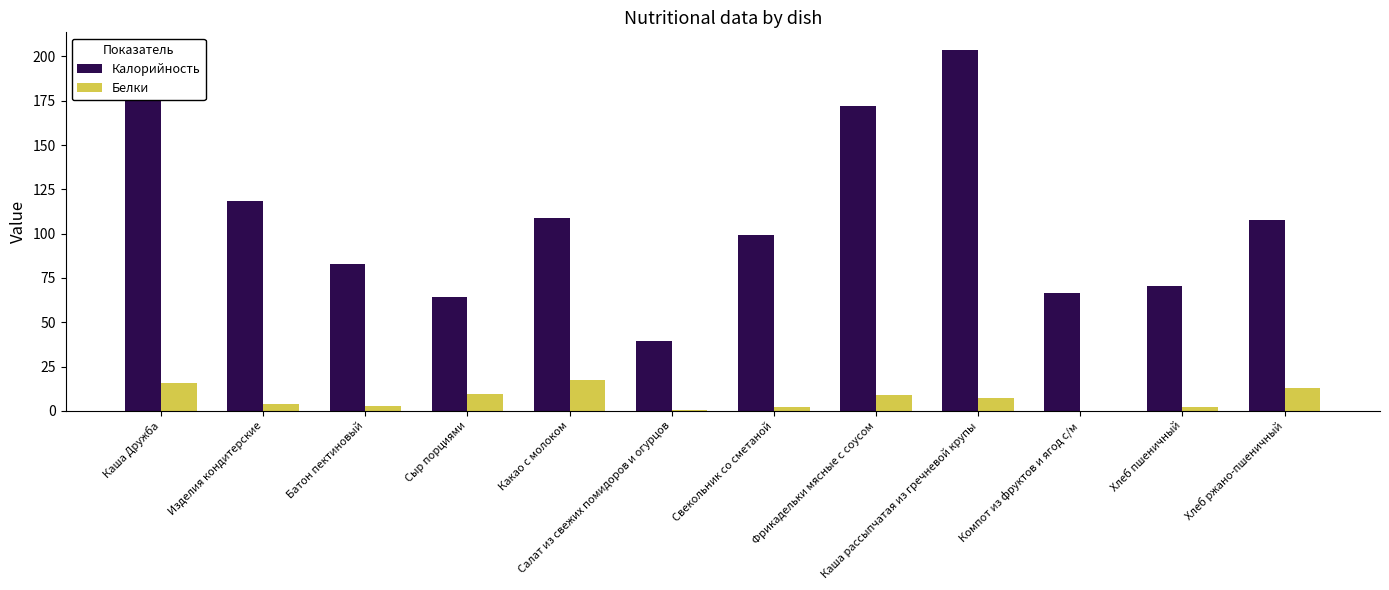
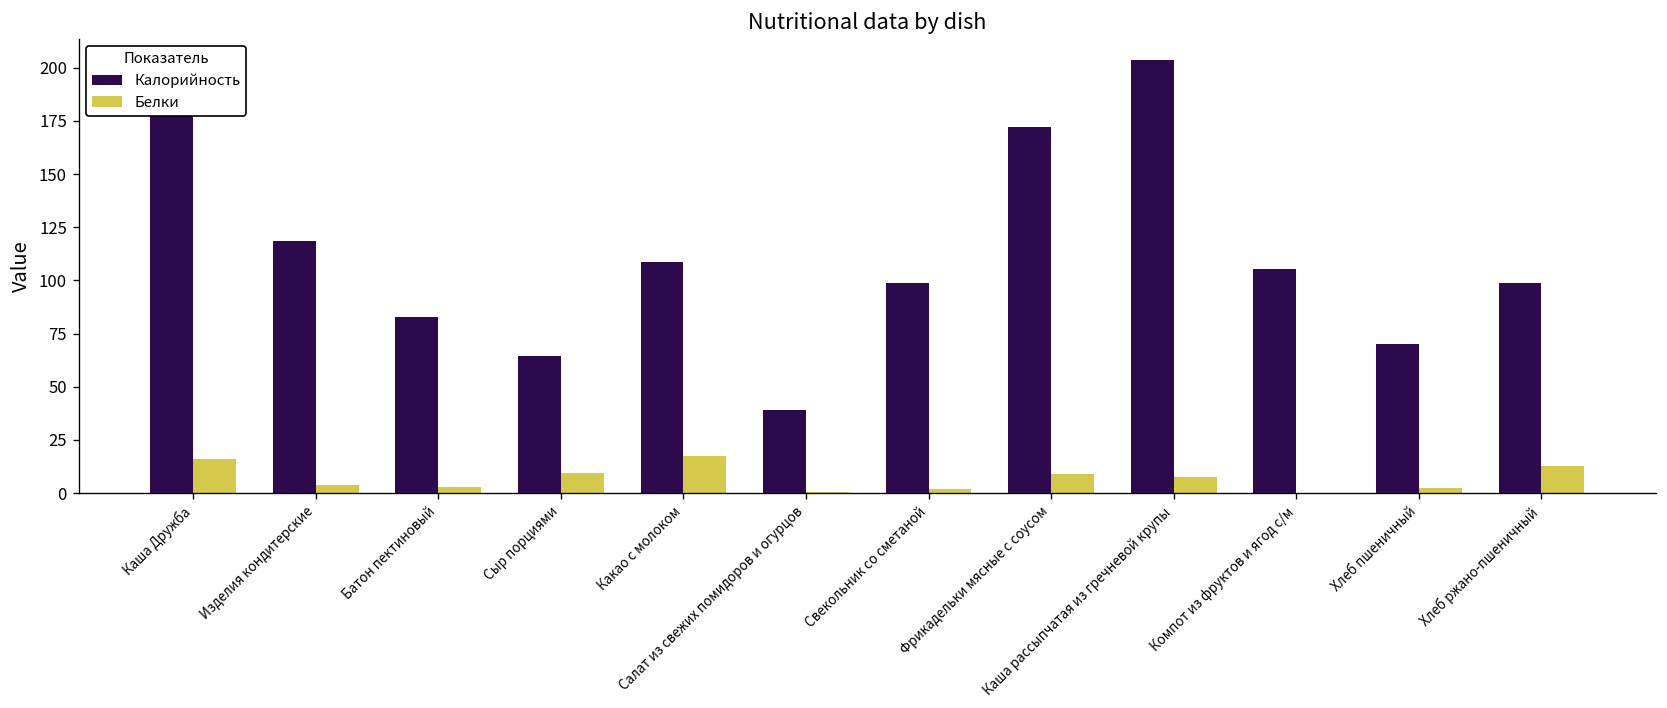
Калорийность, Компот из фруктов и ягод с/м: 67 -> 105
Калорийность, Хлеб ржано-пшеничный: 108 -> 99
